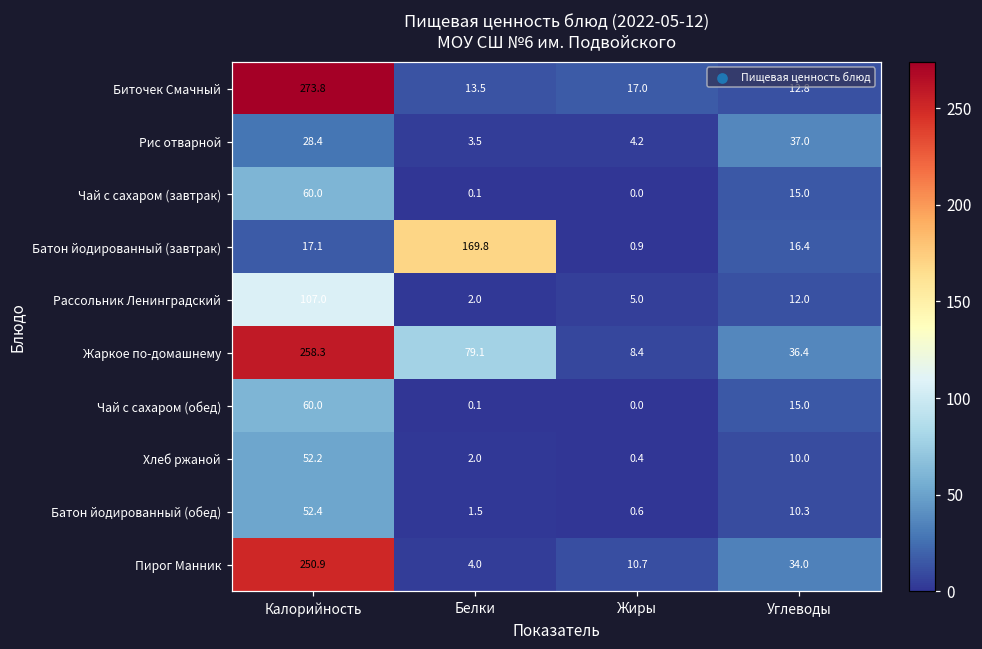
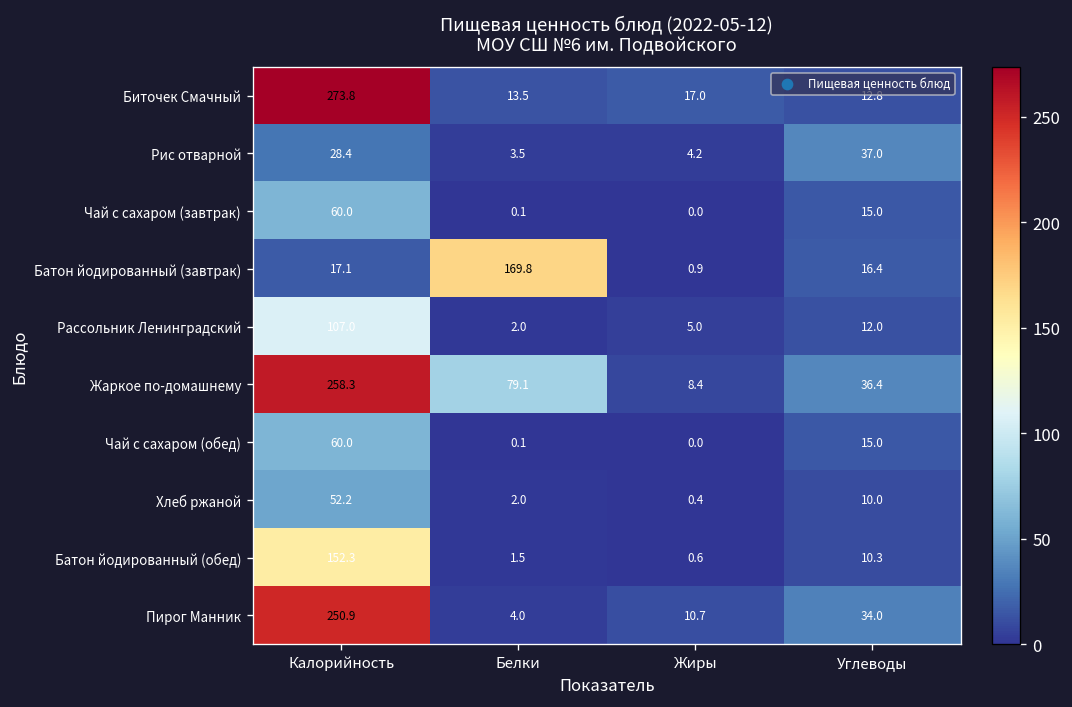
Батон йодированный (обед), Калорийность: 52.4 -> 152.3
